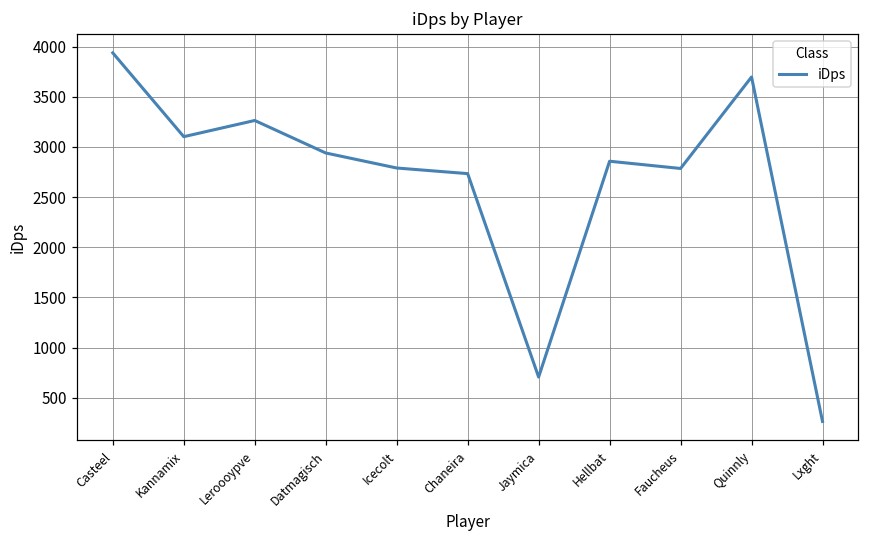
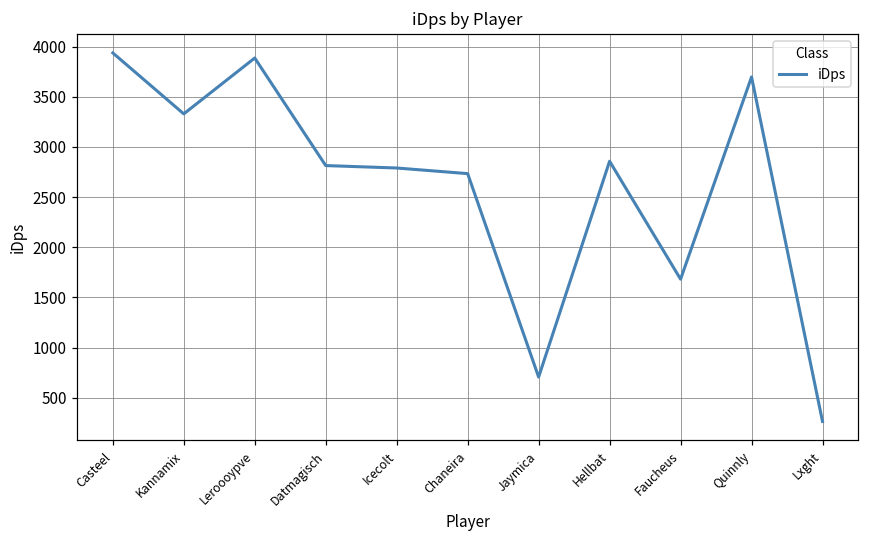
Kannamix: 3100 -> 3300
Leroooypve: 3300 -> 3900
Datmagisch: 2900 -> 2800
Faucheus: 2800 -> 1700
